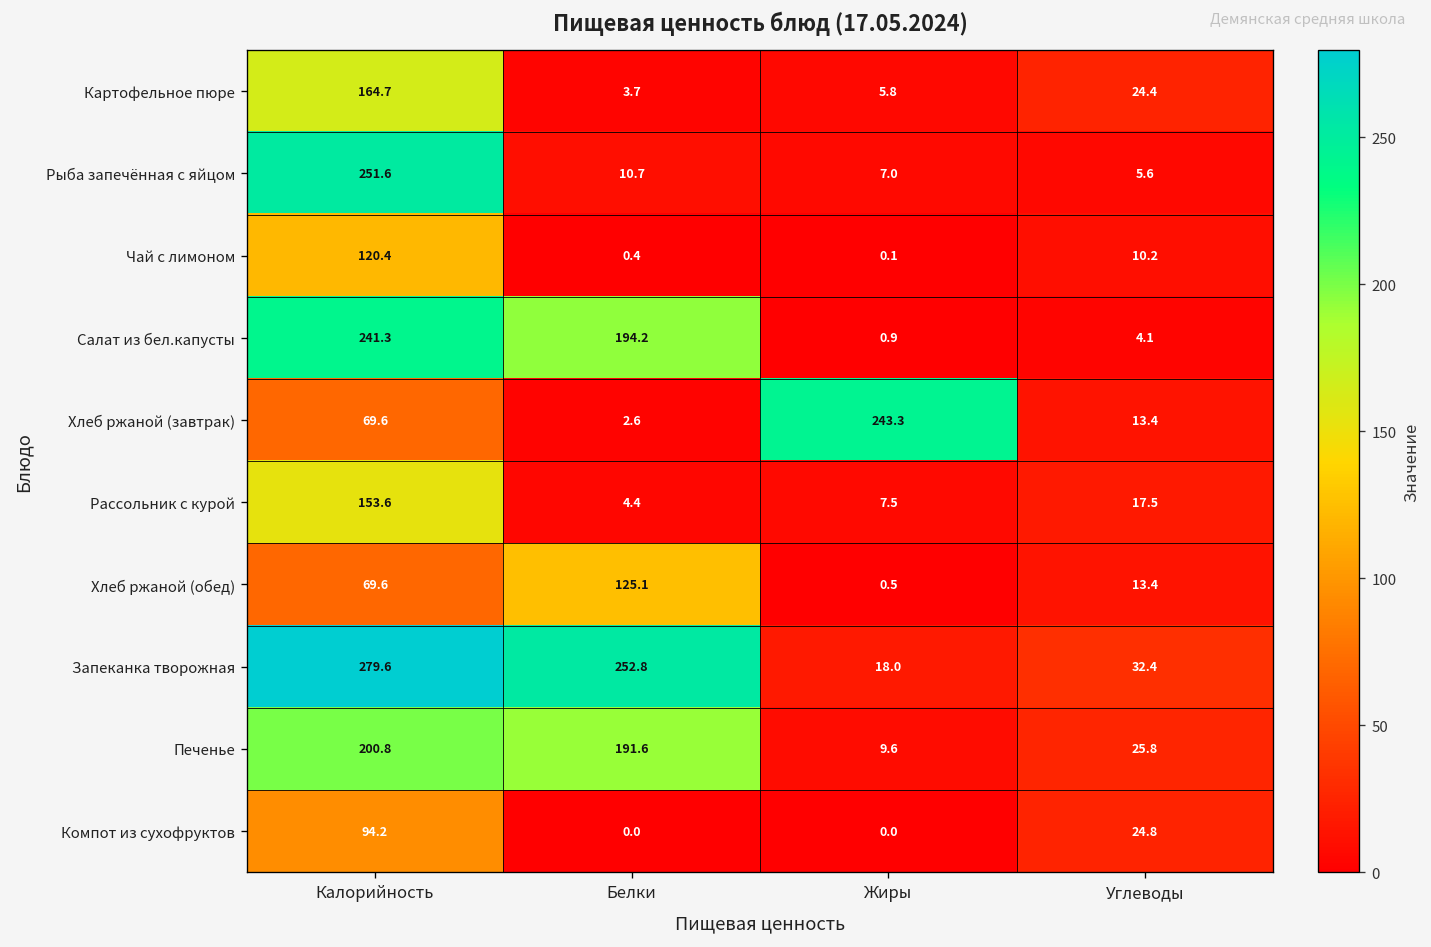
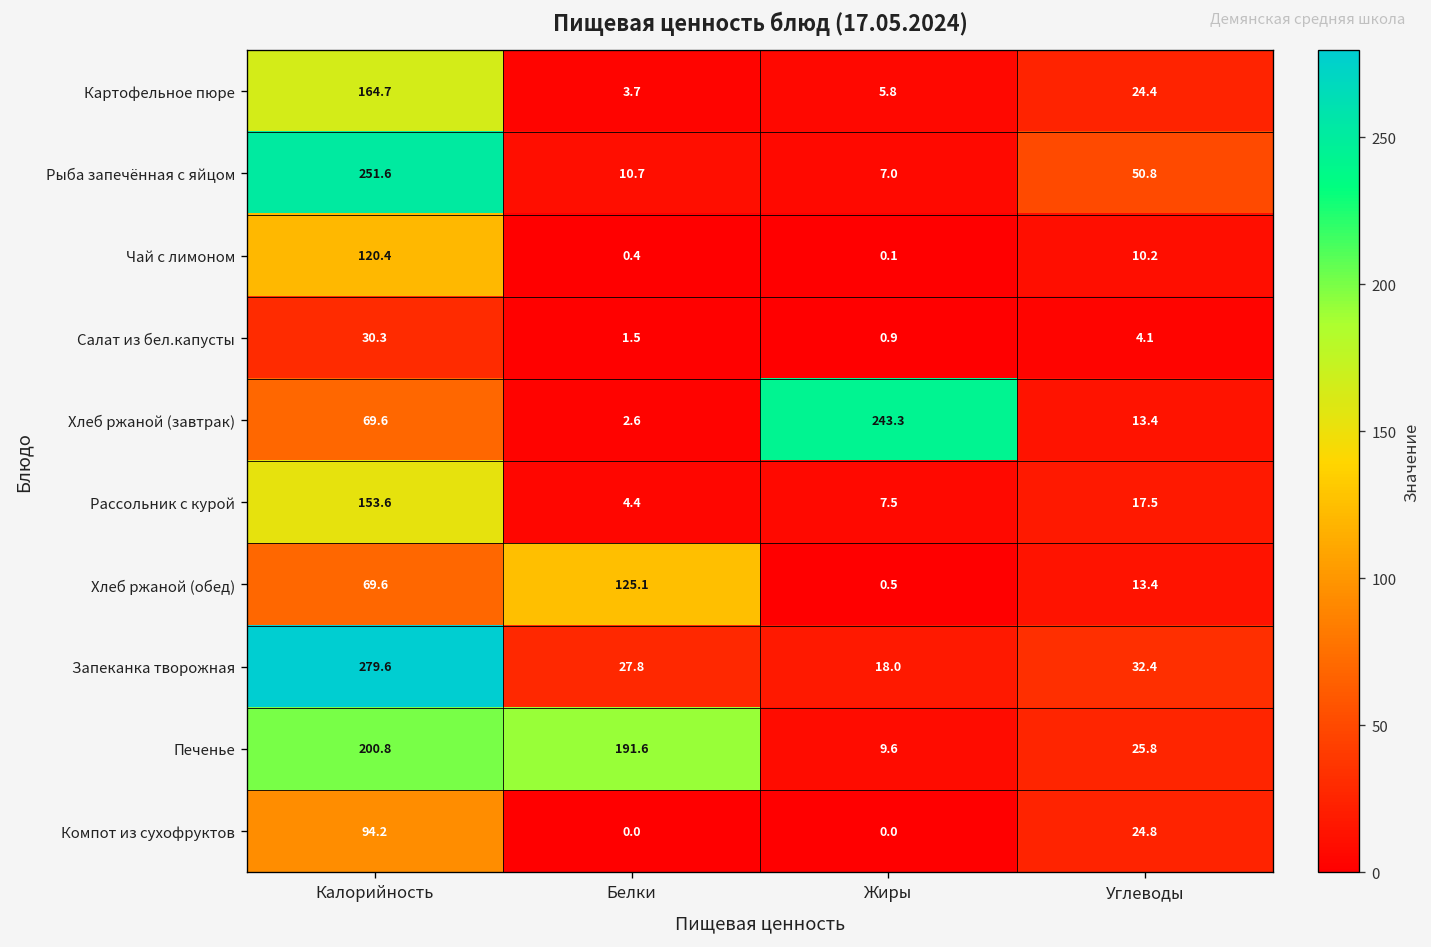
Рыба запечённая с яйцом, Углеводы: 5.6 -> 50.8
Салат из бел.капусты, Калорийность: 241.3 -> 30.3
Салат из бел.капусты, Белки: 194.2 -> 1.5
Запеканка творожная, Белки: 252.8 -> 27.8
